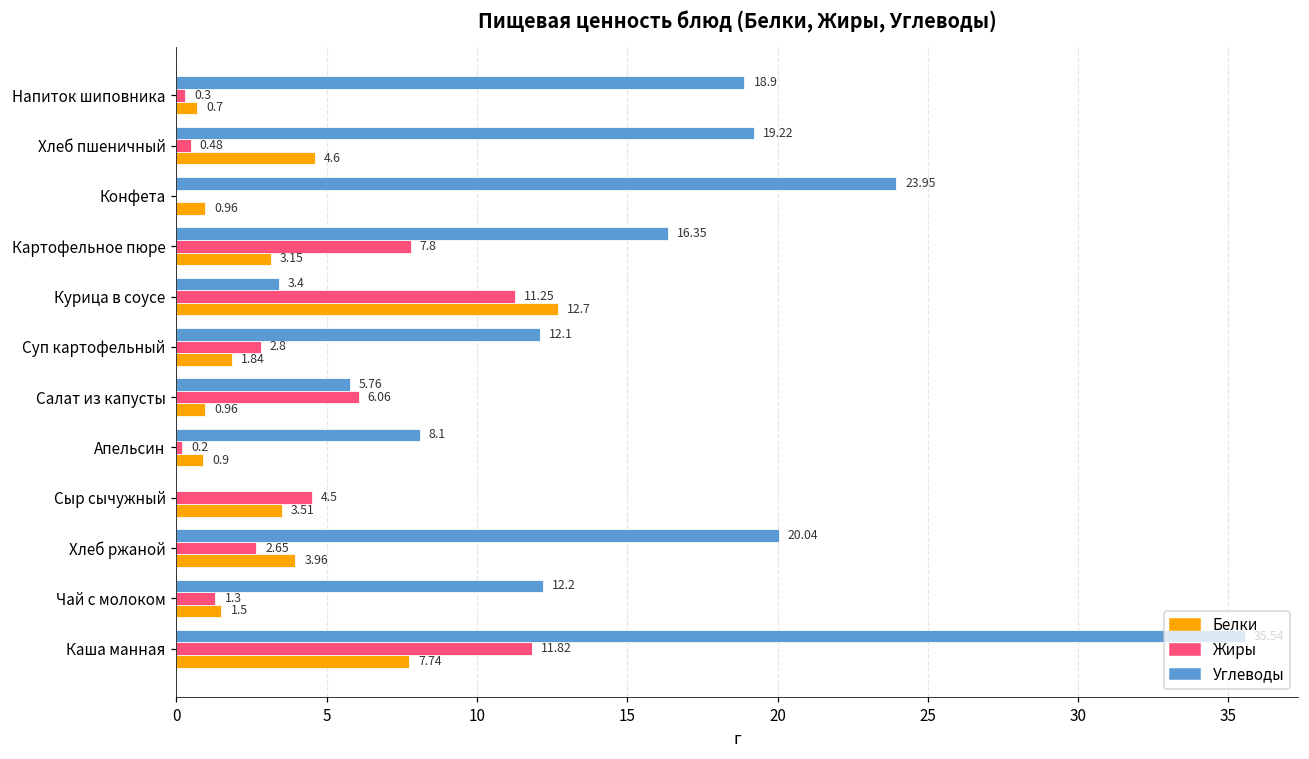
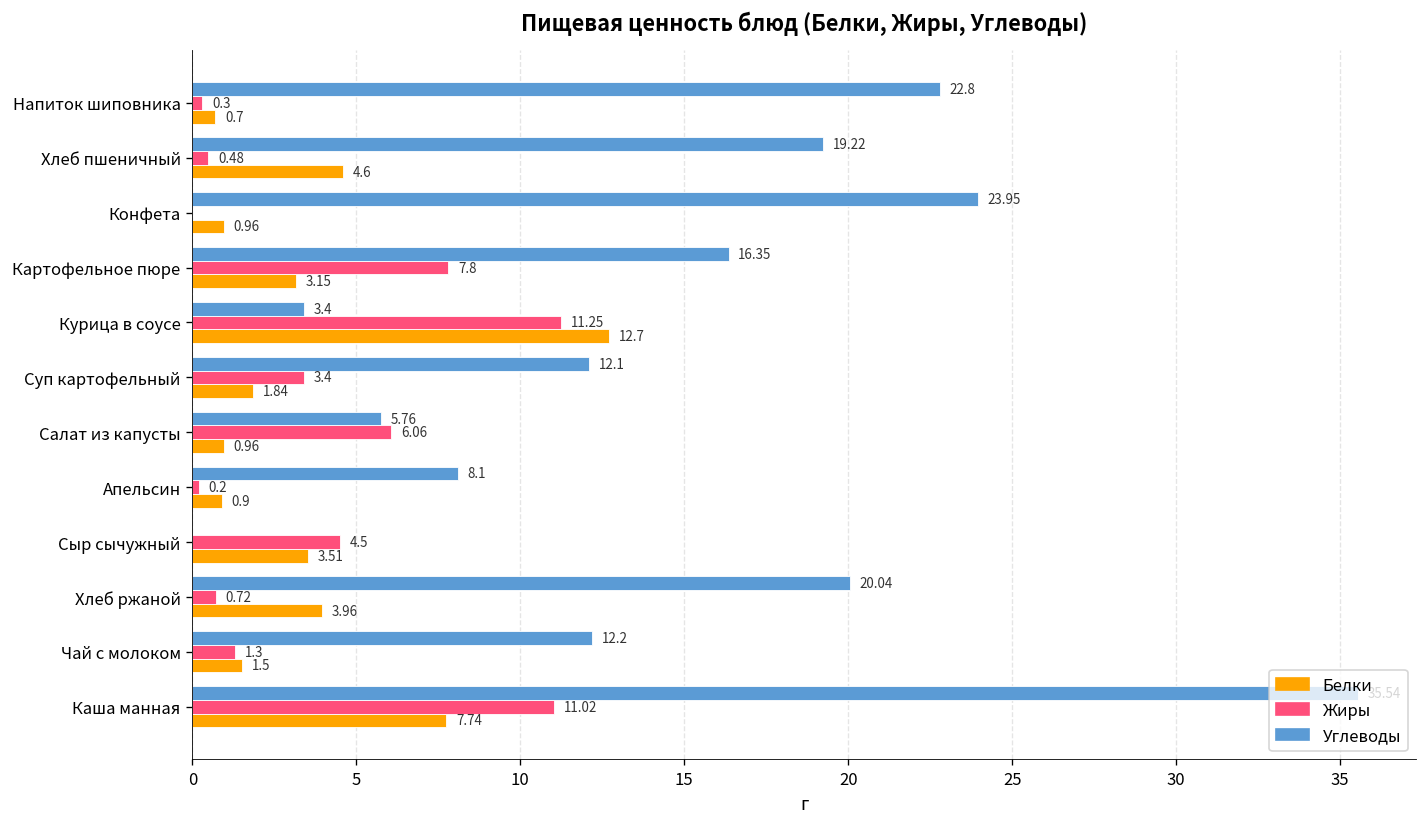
Углеводы, Напиток шиповника: 18.9 -> 22.8
Жиры, Суп картофельный: 2.8 -> 3.4
Жиры, Хлеб ржаной: 2.65 -> 0.72
Жиры, Каша манная: 11.82 -> 11.02
